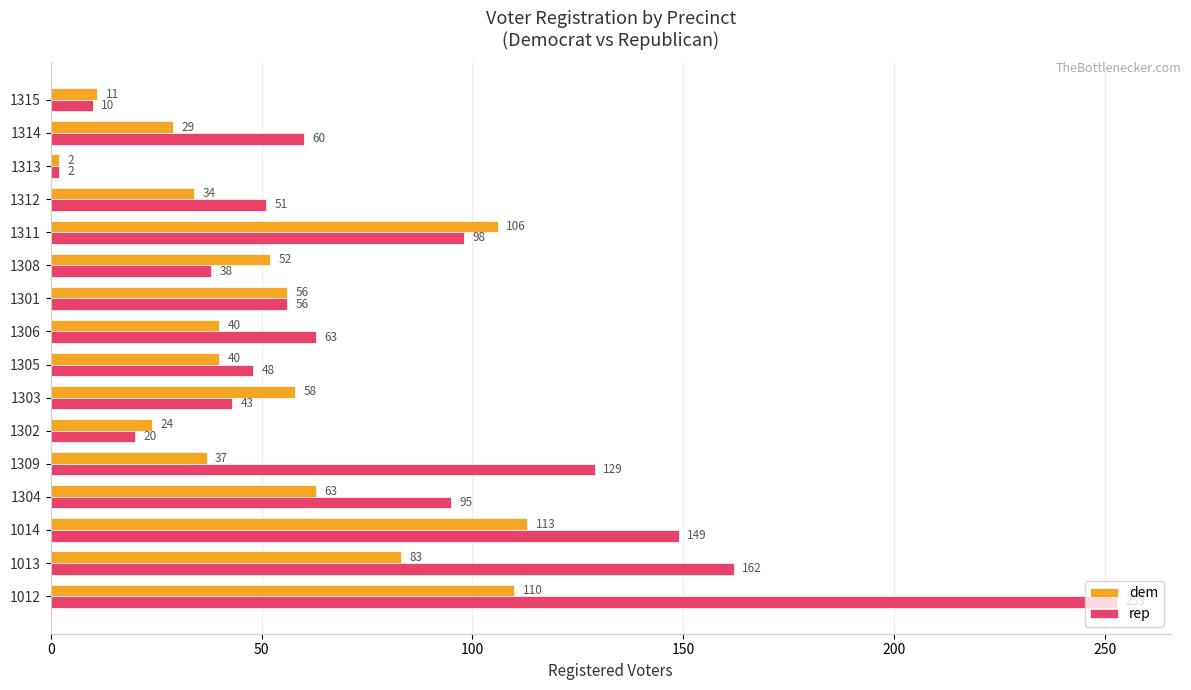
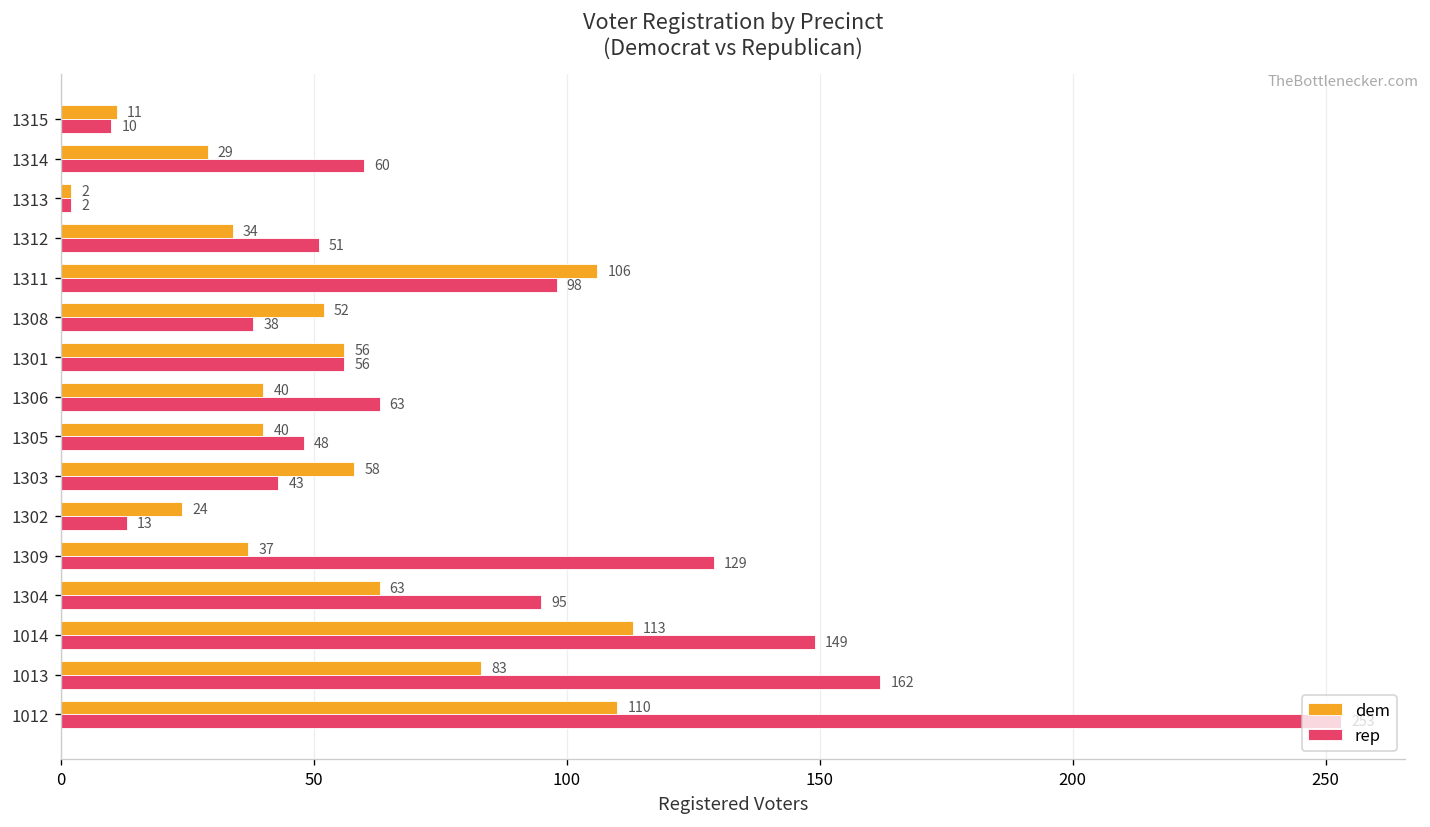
rep, 1302: 20 -> 13
